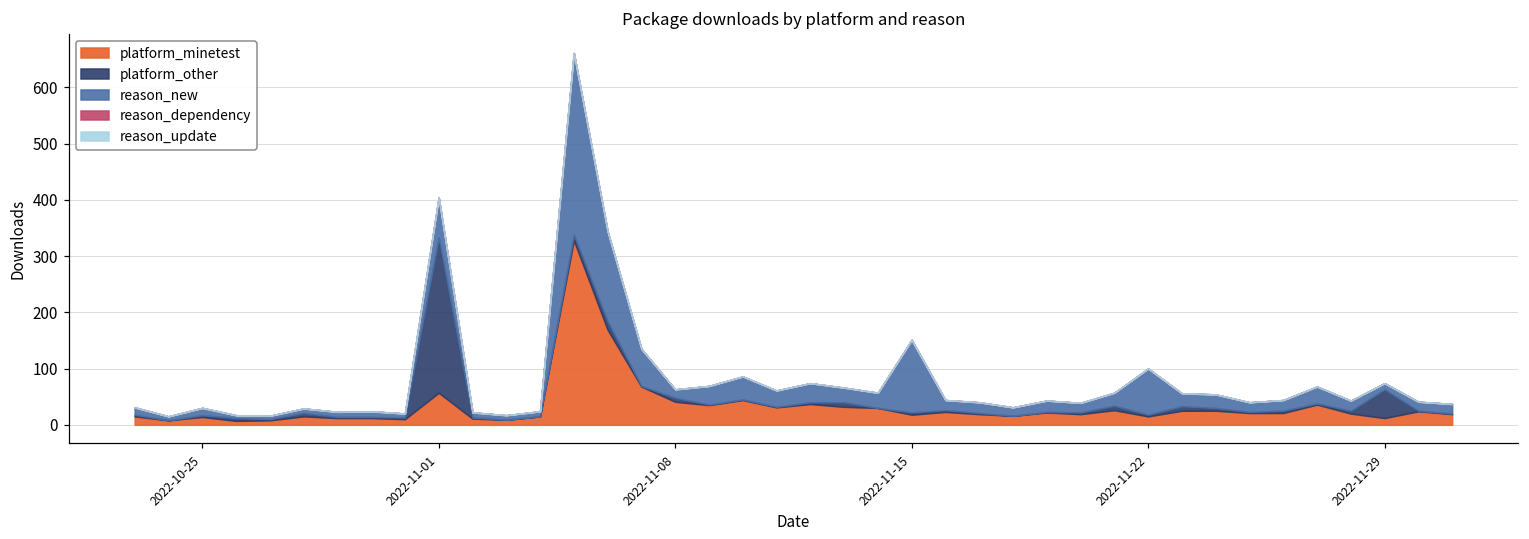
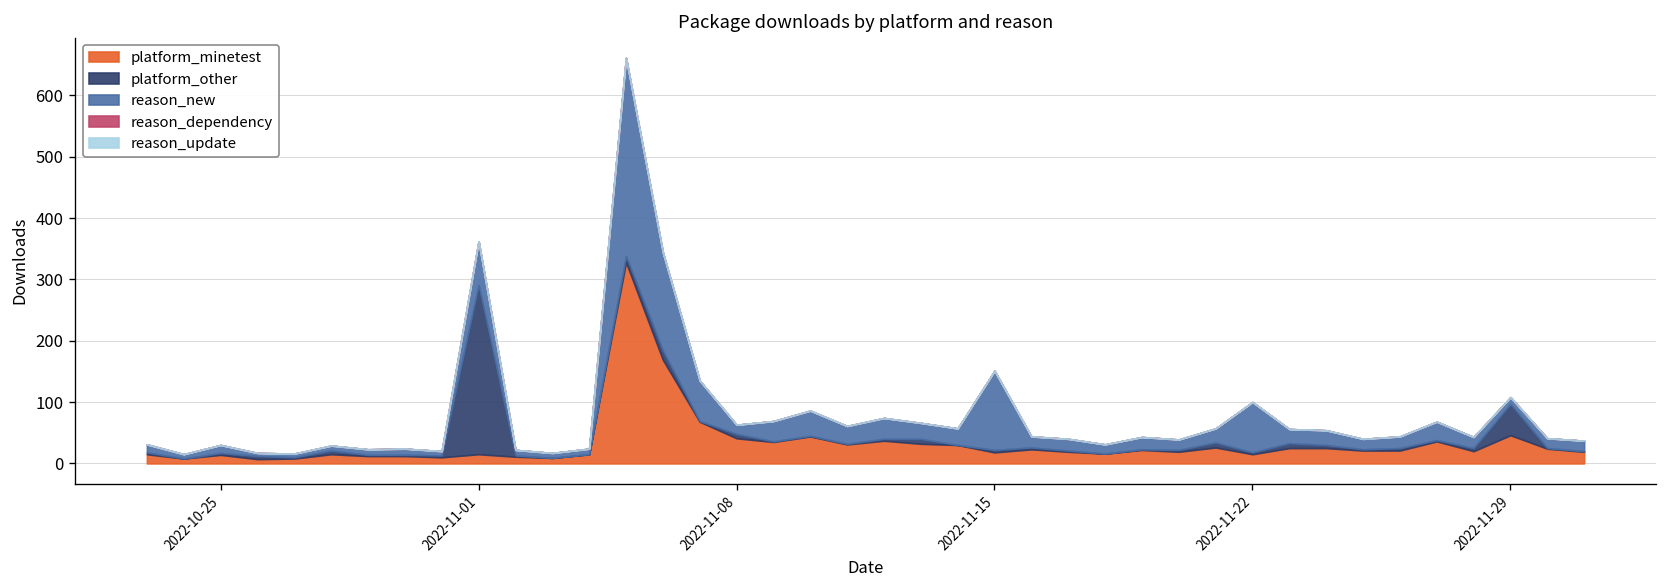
platform_minetest, 2022-11-01: 60 -> 20
platform_minetest, 2022-11-29: 10 -> 50
